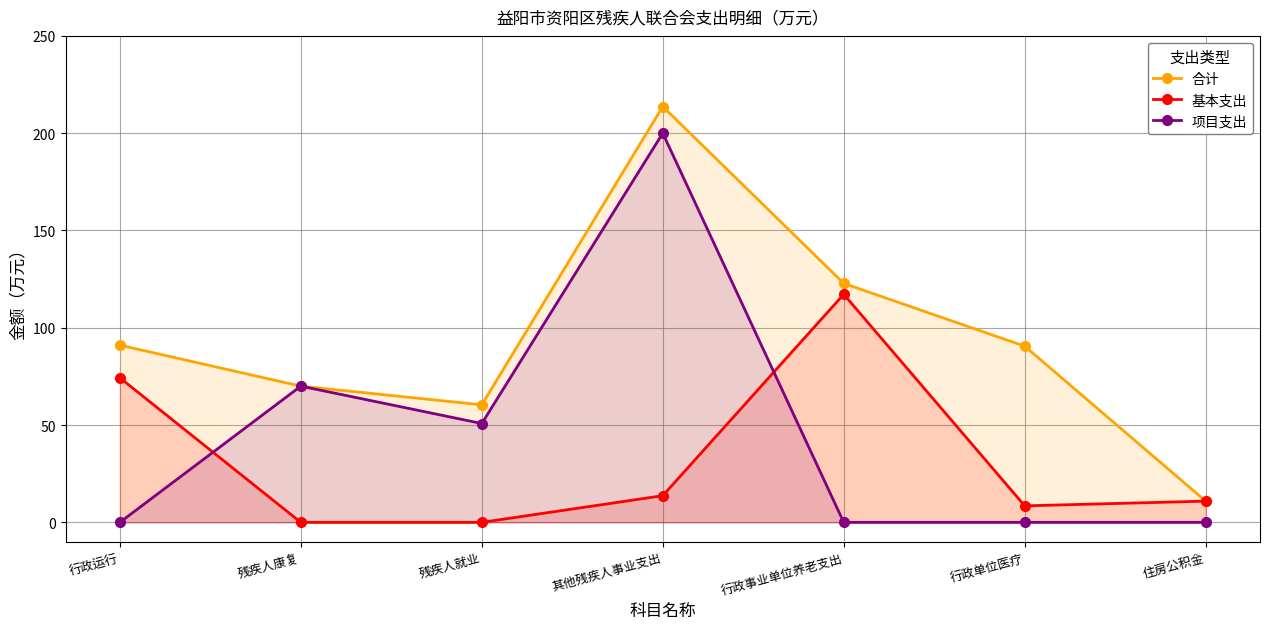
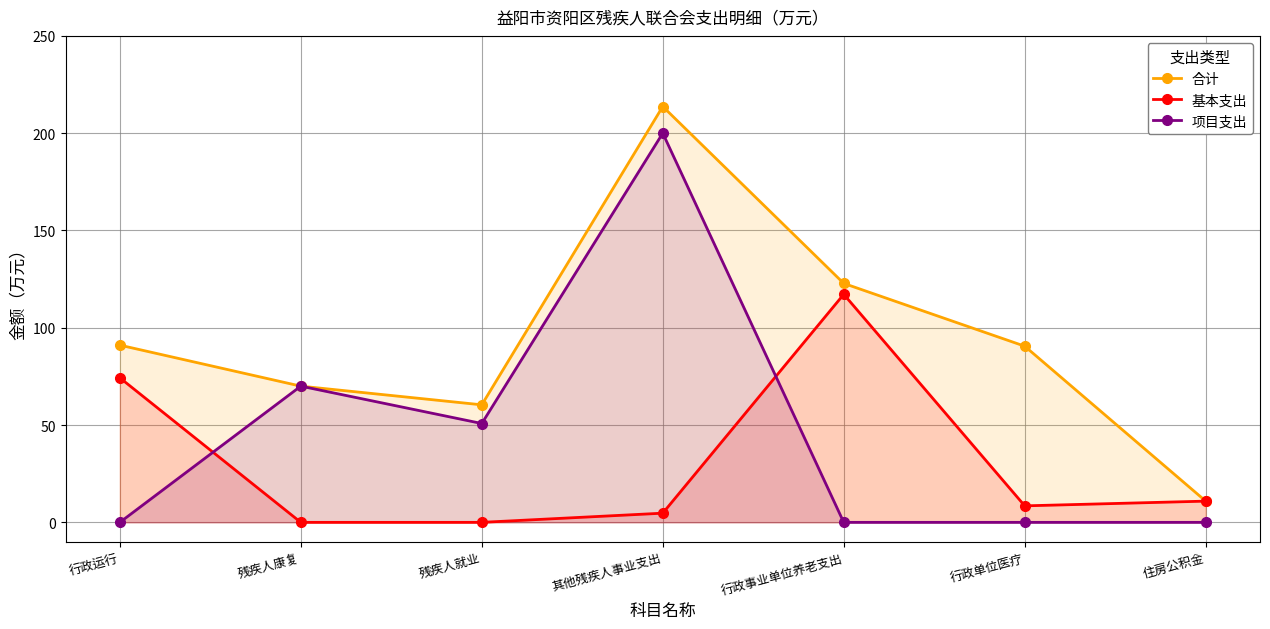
基本支出, 其他残疾人事业支出: 14 -> 5
